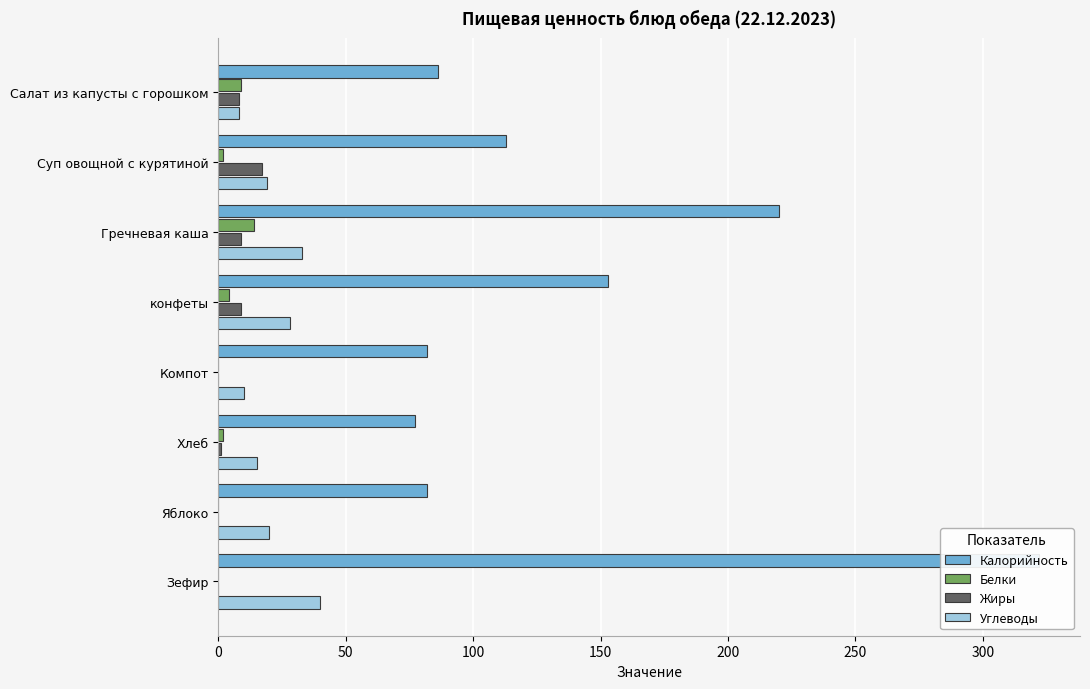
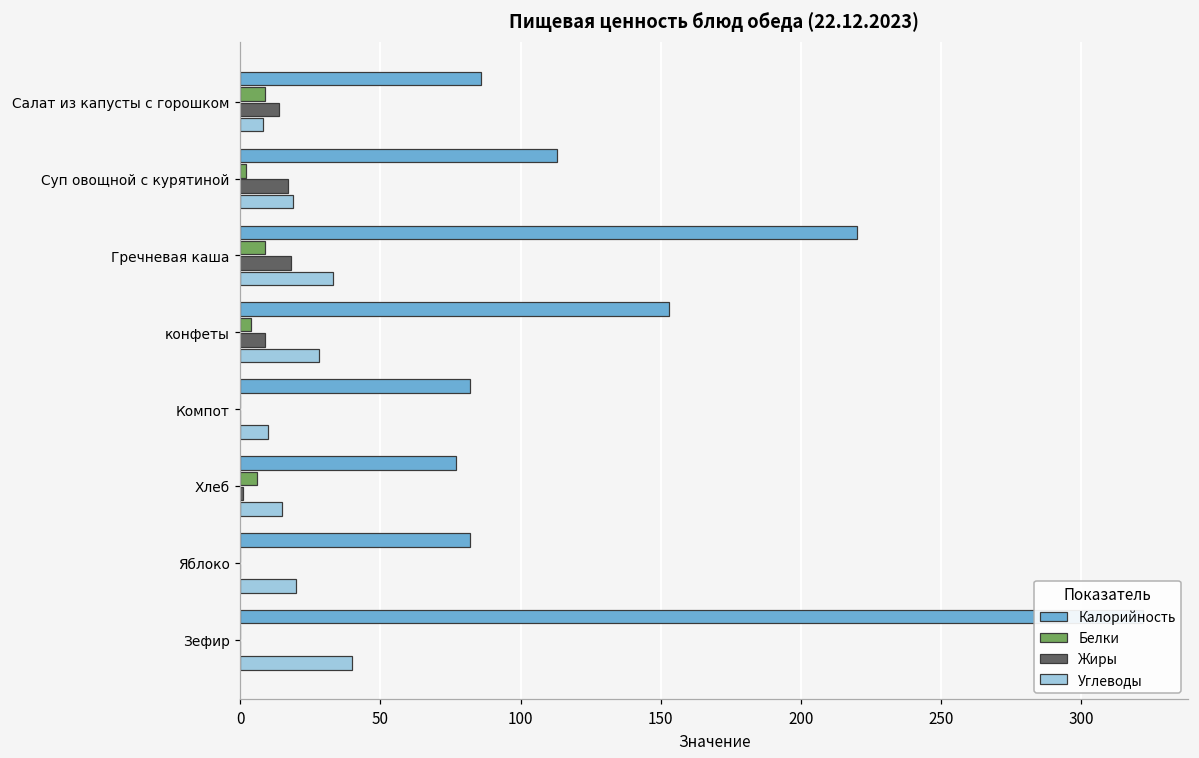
Жиры, Салат из капусты с горошком: 8 -> 14
Белки, Гречневая каша: 14 -> 9
Жиры, Гречневая каша: 9 -> 18
Белки, Хлеб: 2 -> 6
